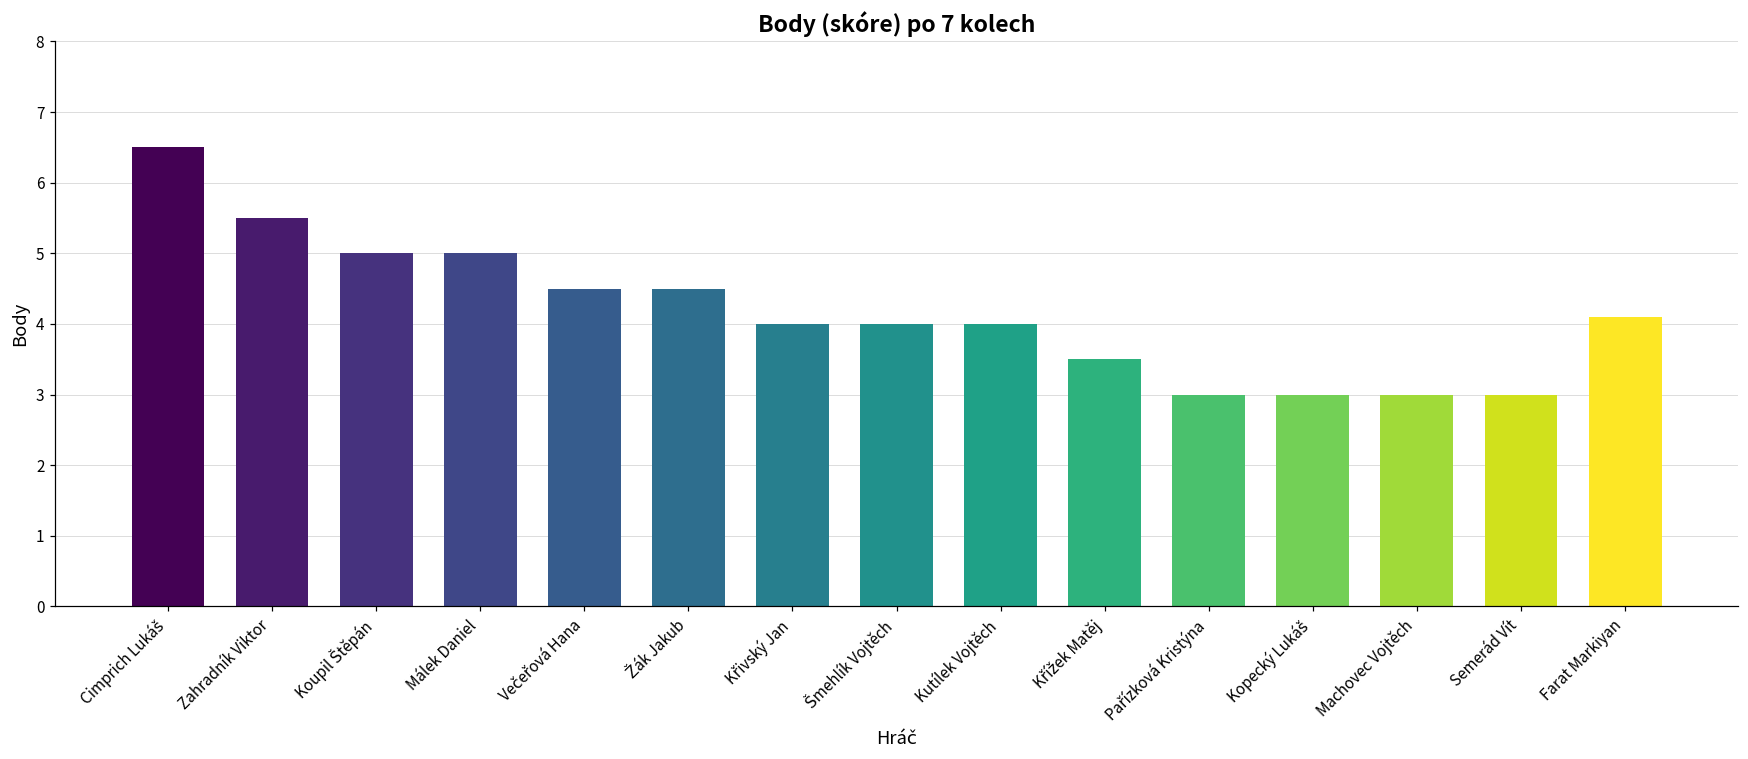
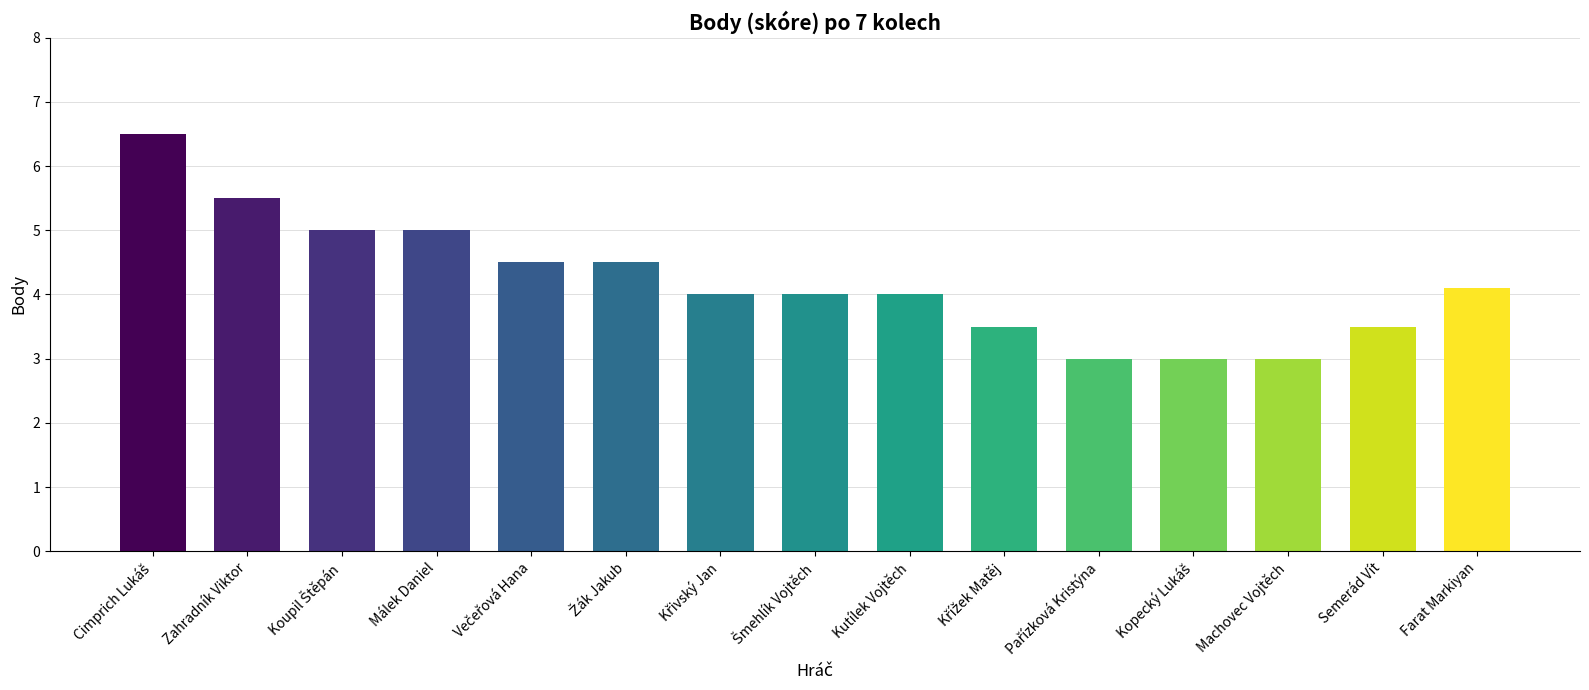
Semerád Vít: 3.0 -> 3.5
